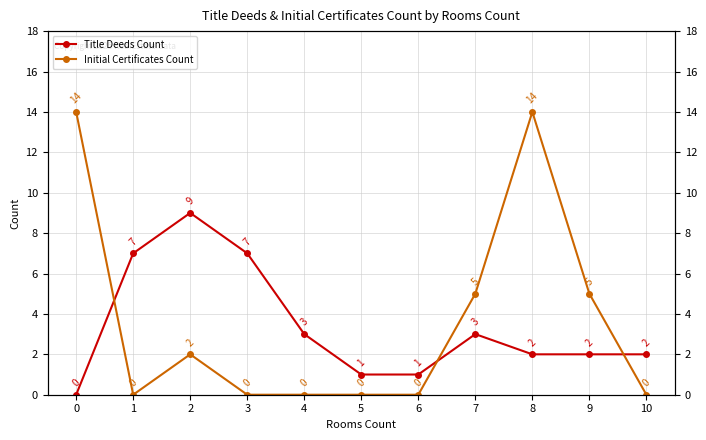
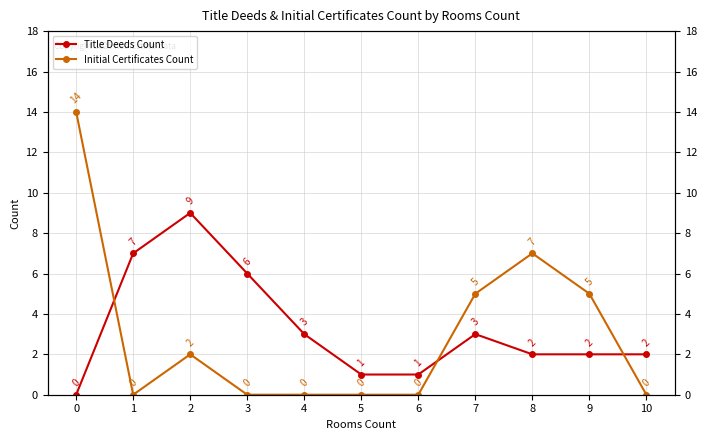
Title Deeds Count, 3: 7 -> 6
Initial Certificates Count, 8: 14 -> 7
